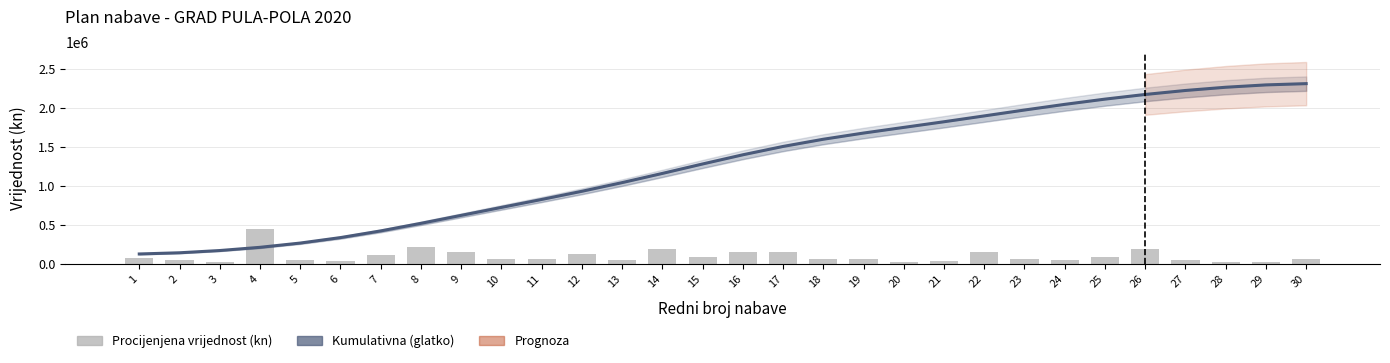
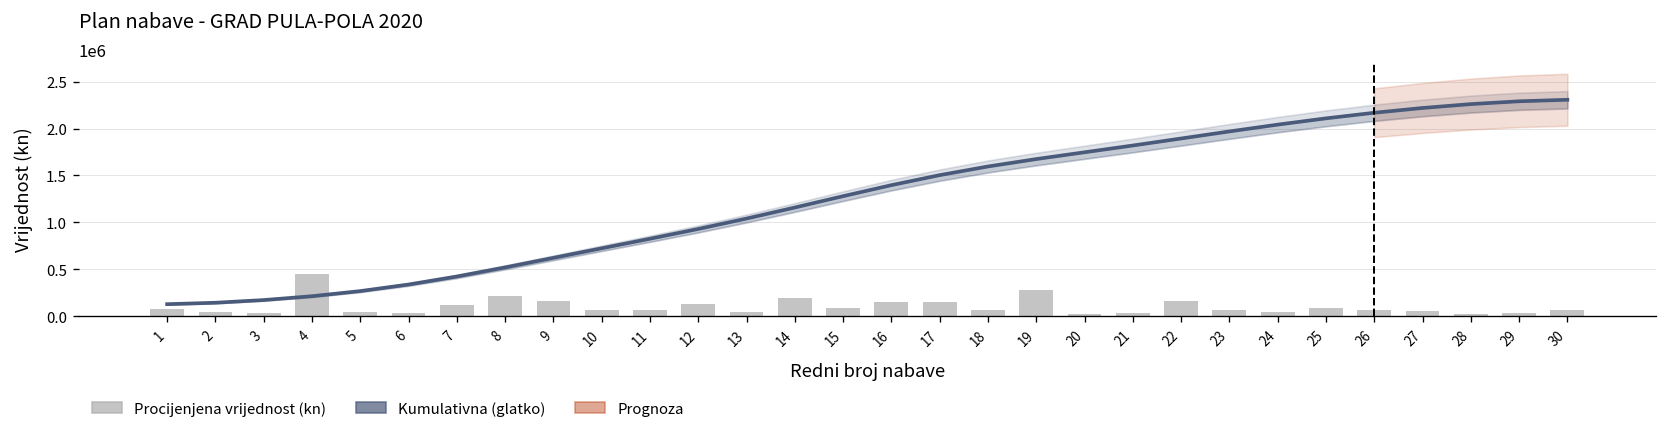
Procijenjena vrijednost (kn), 19: 100000 -> 300000
Procijenjena vrijednost (kn), 26: 200000 -> 100000
